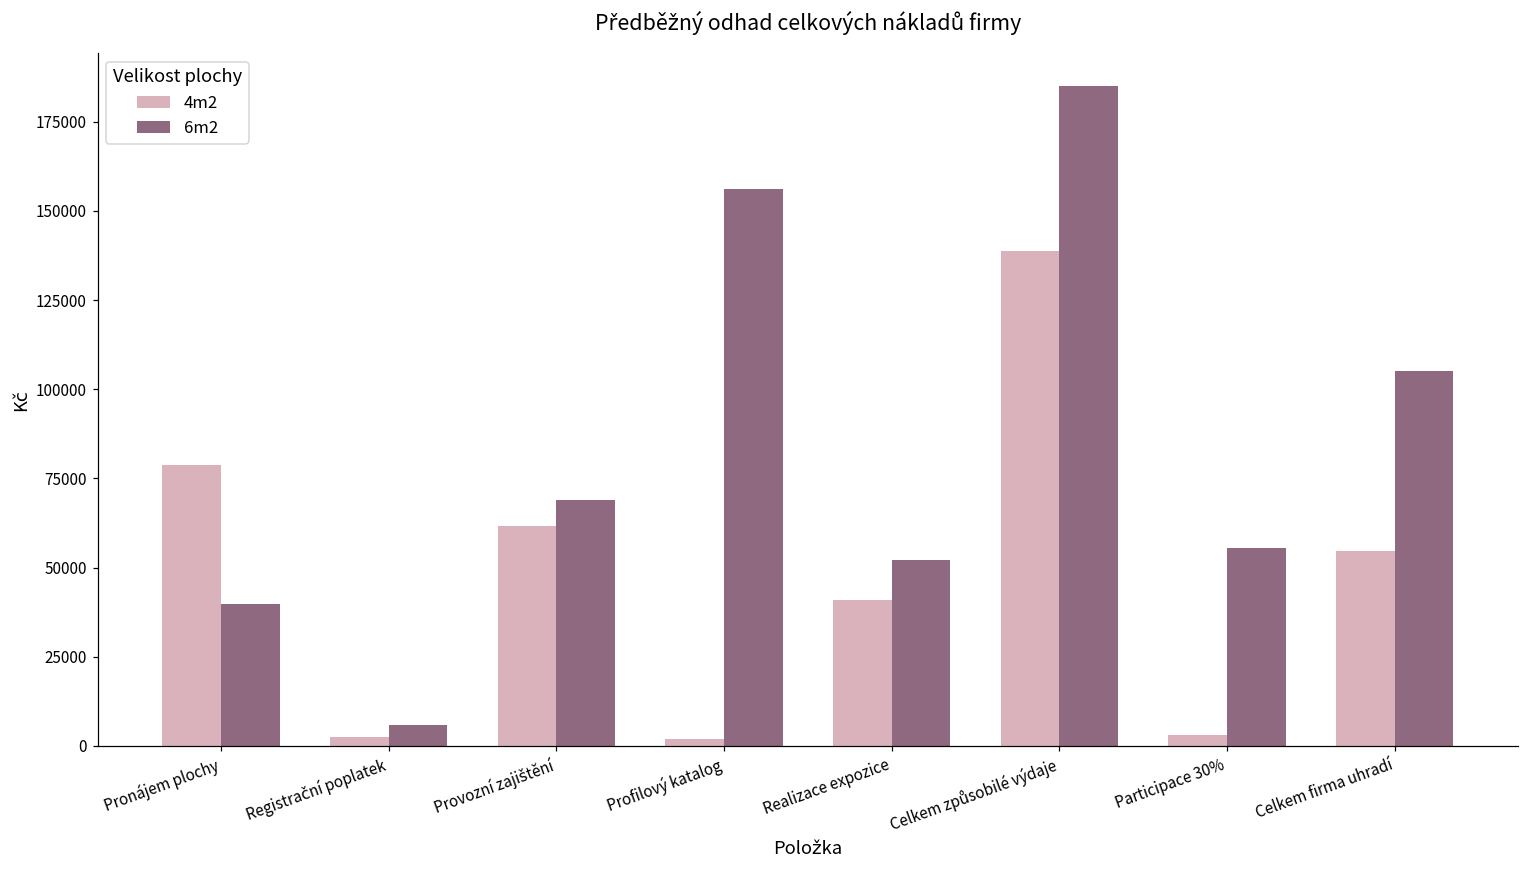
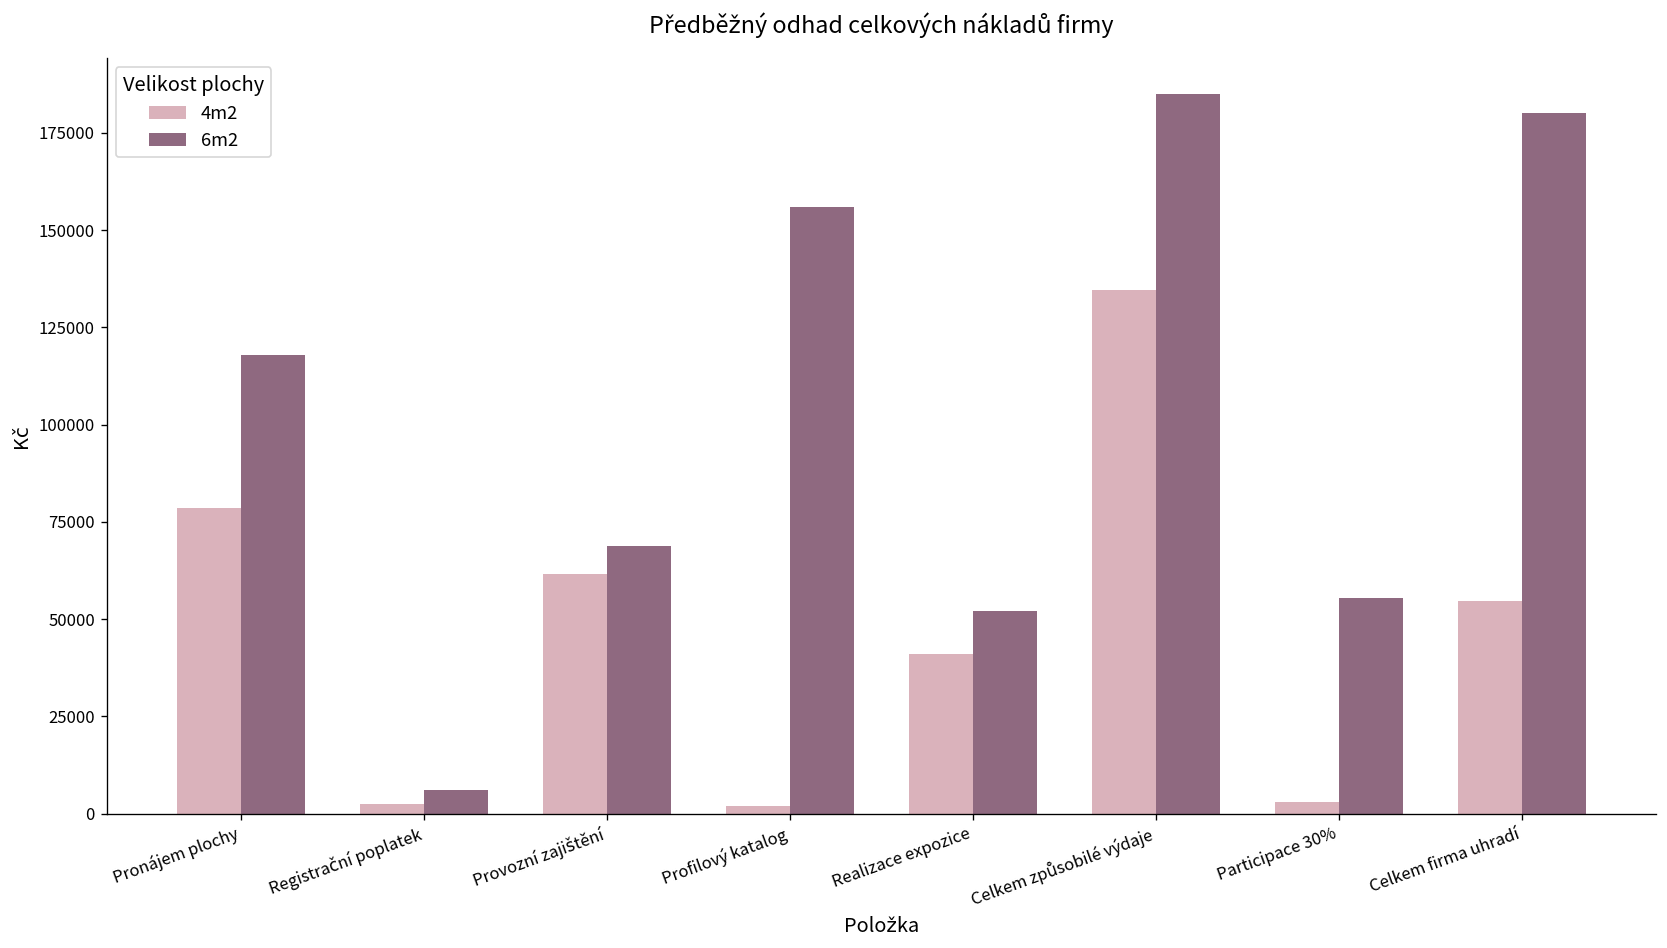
6m2, Pronájem plochy: 40000 -> 118000
4m2, Celkem způsobilé výdaje: 139000 -> 135000
6m2, Celkem firma uhradí: 105000 -> 180000
